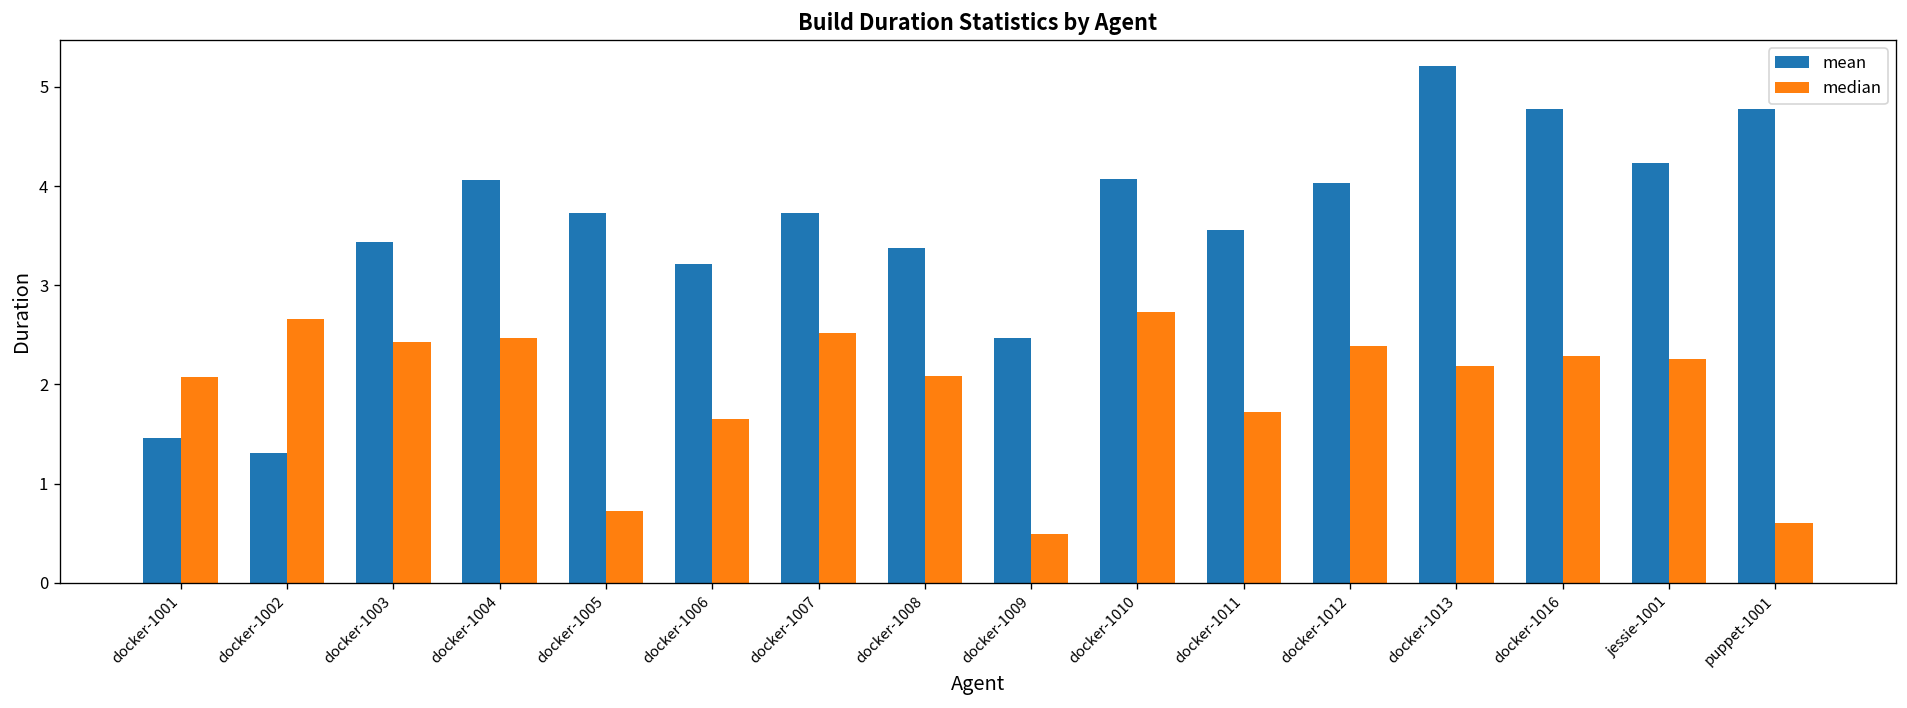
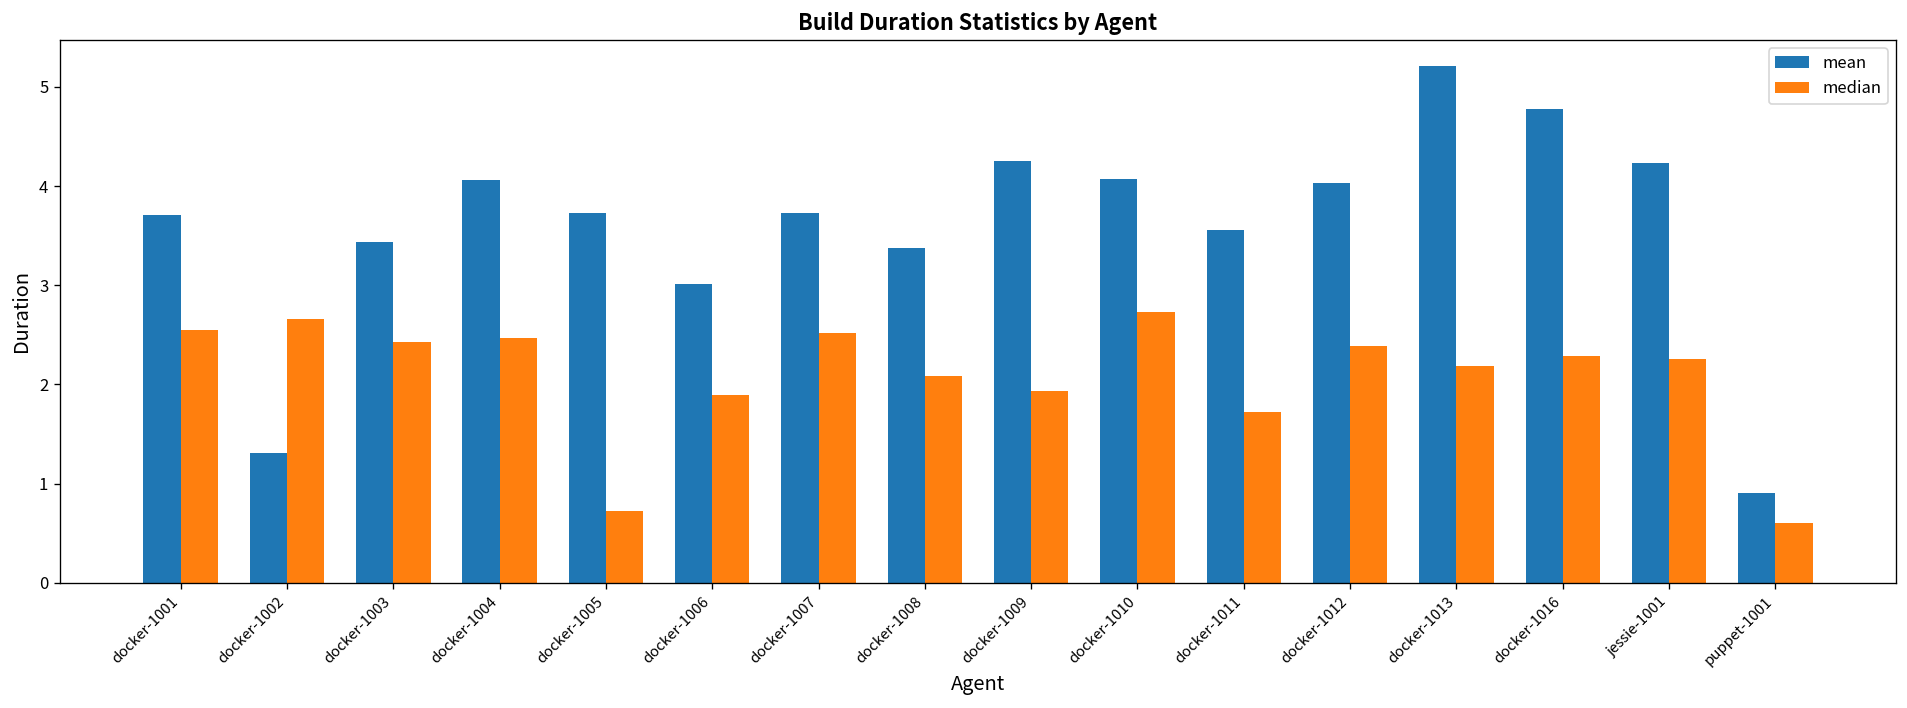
mean, docker-1001: 1.5 -> 3.7
median, docker-1001: 2.1 -> 2.5
mean, docker-1006: 3.2 -> 3.0
median, docker-1006: 1.7 -> 1.9
mean, docker-1009: 2.5 -> 4.3
median, docker-1009: 0.5 -> 1.9
mean, puppet-1001: 4.8 -> 0.9
